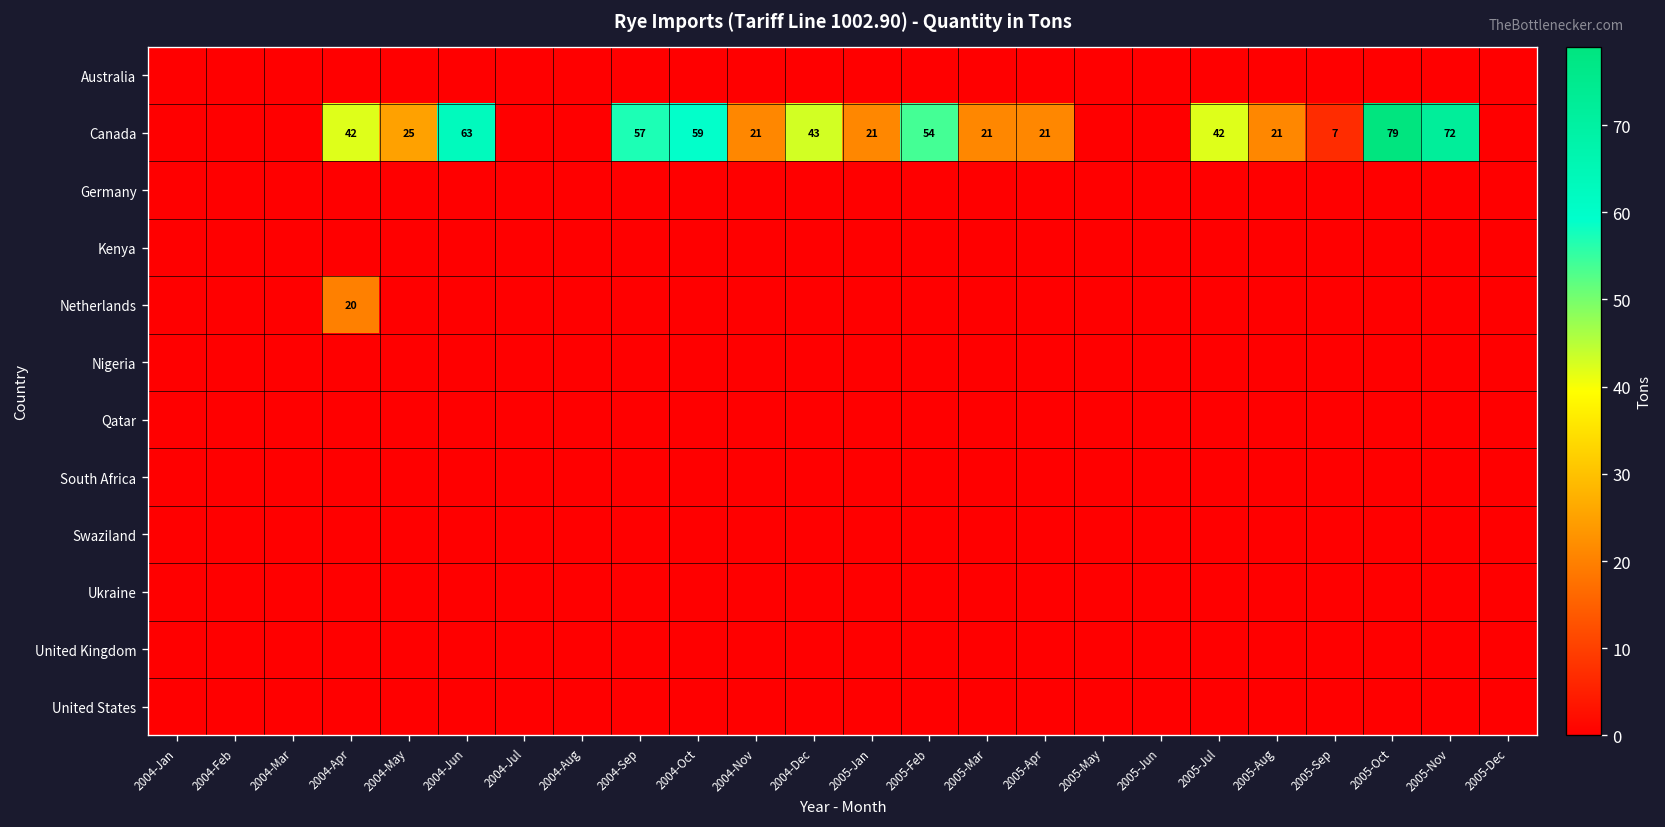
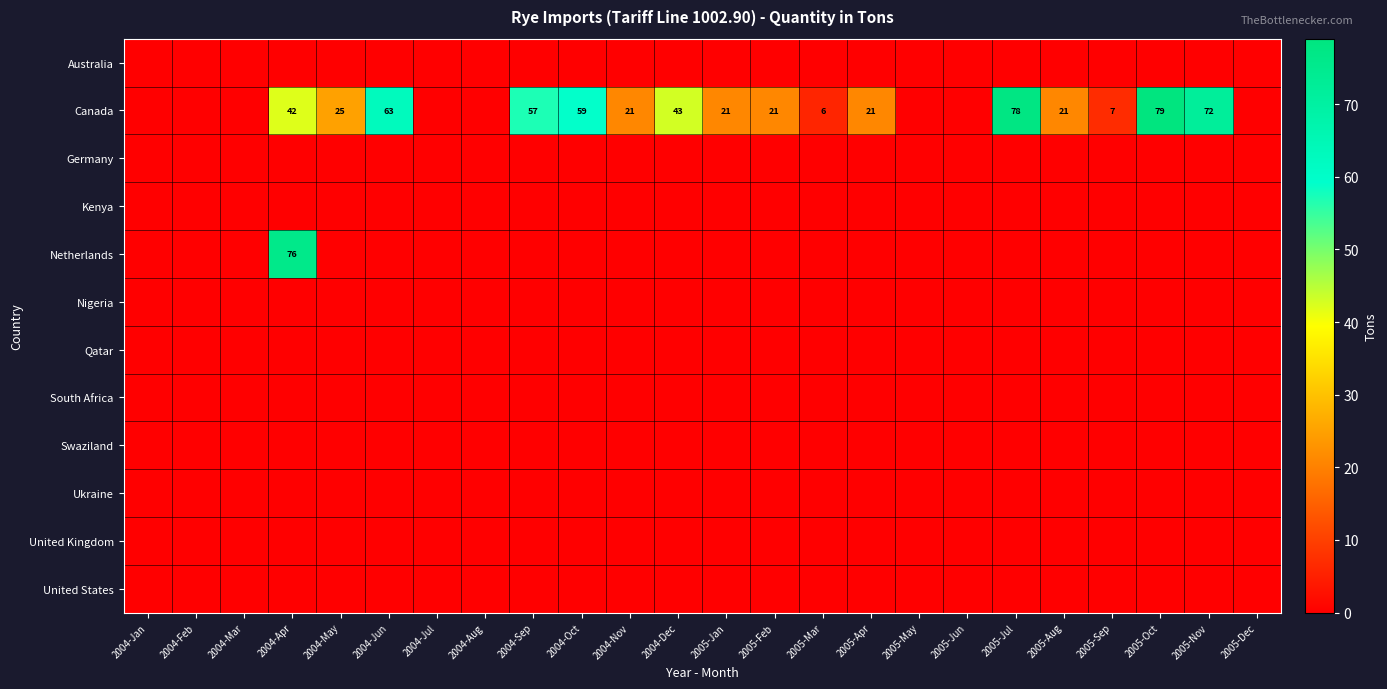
Canada, 2005-Feb: 54 -> 21
Canada, 2005-Mar: 21 -> 6
Canada, 2005-Jul: 42 -> 78
Netherlands, 2004-Apr: 20 -> 76
